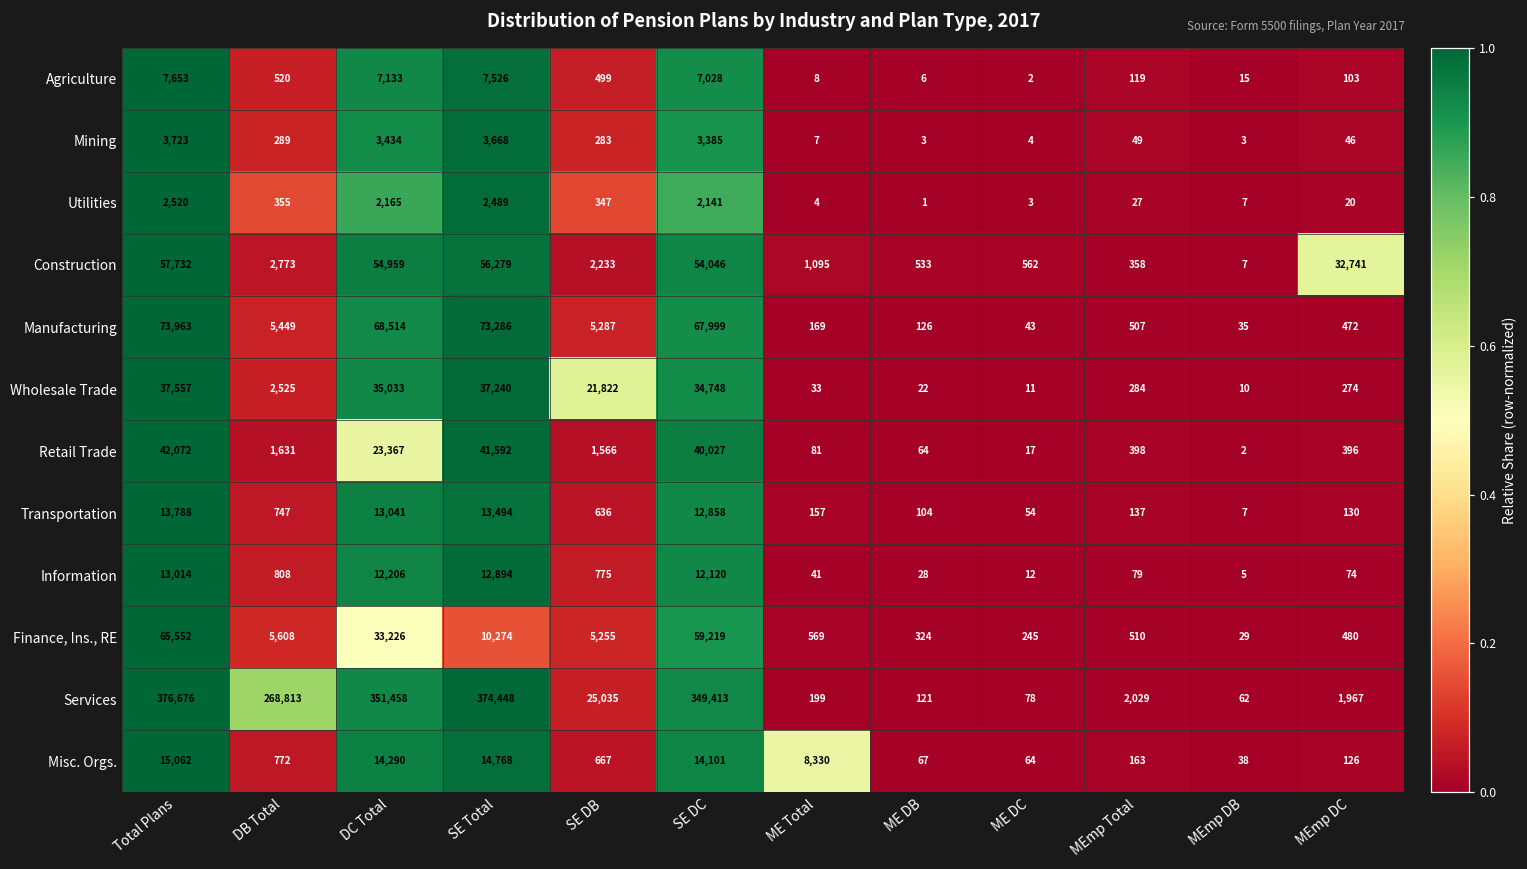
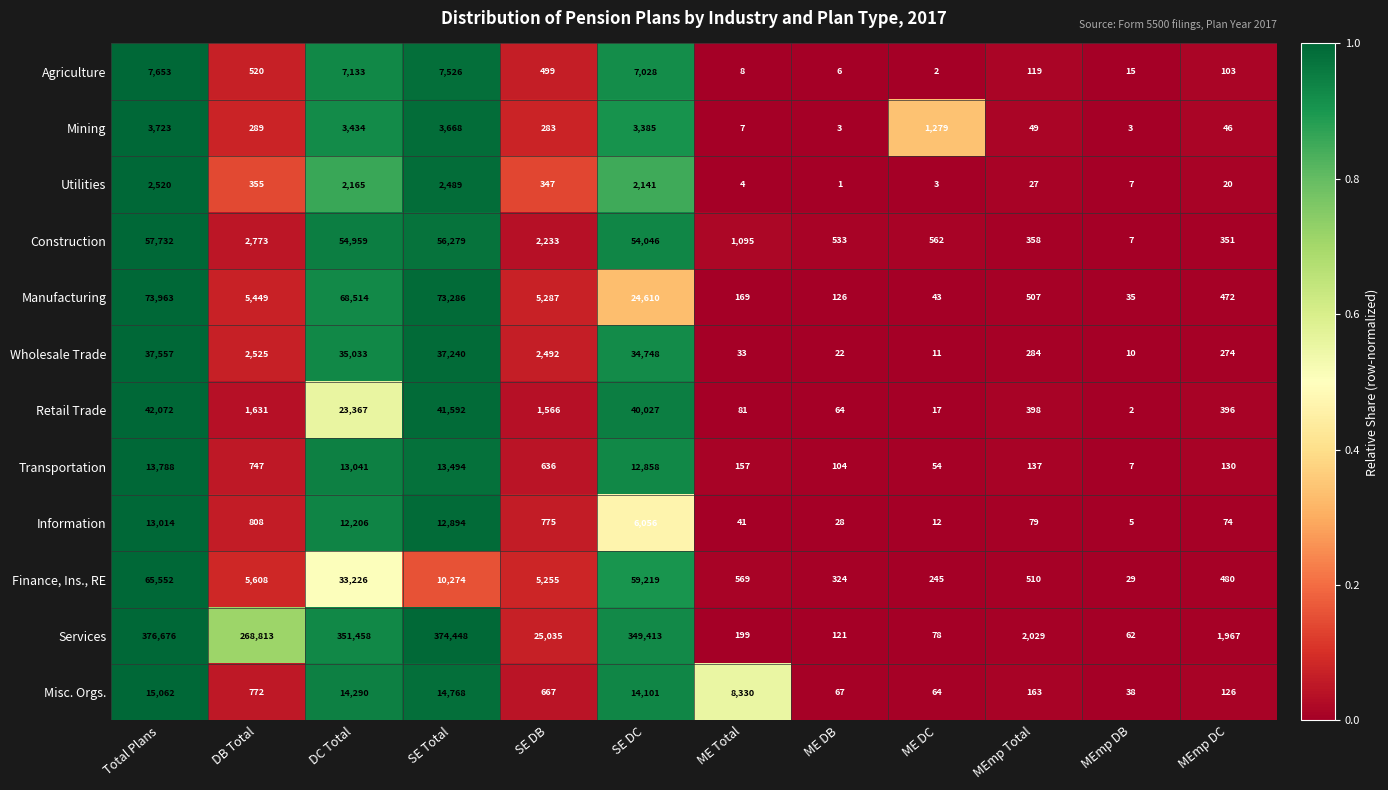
Mining, ME DC: 4 -> 1,279
Construction, MEmp DC: 32,741 -> 351
Manufacturing, SE DC: 67,999 -> 24,610
Wholesale Trade, SE DB: 21,822 -> 2,492
Information, SE DC: 12,120 -> 6,056
